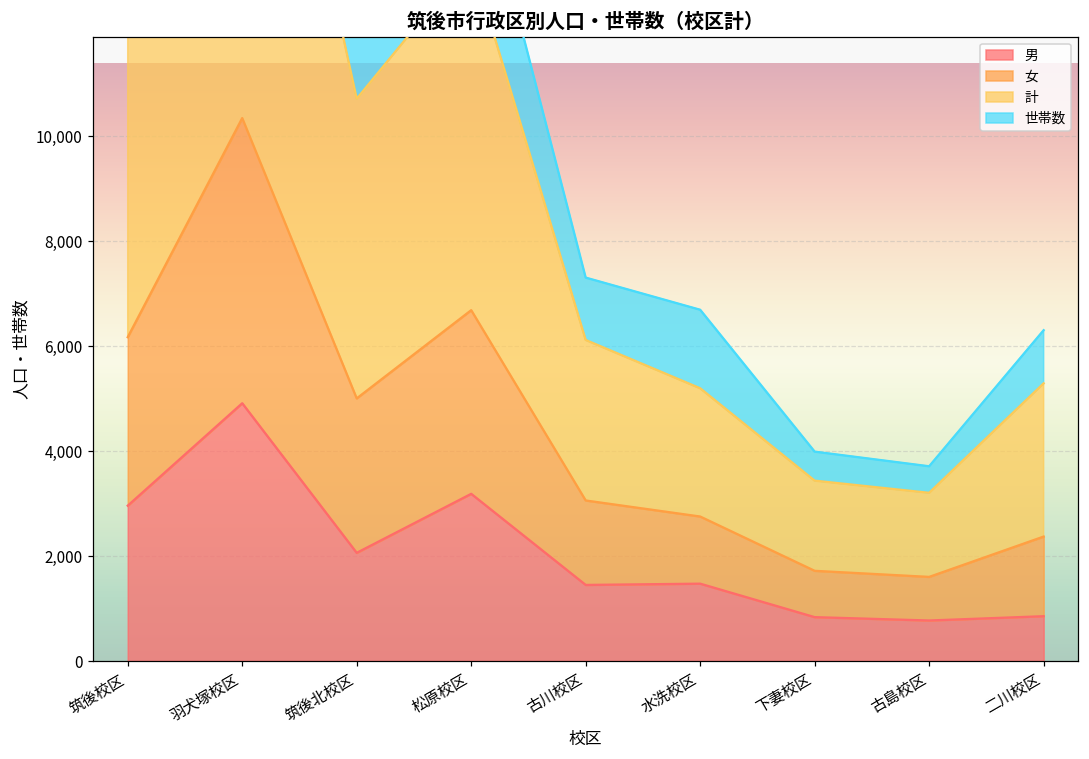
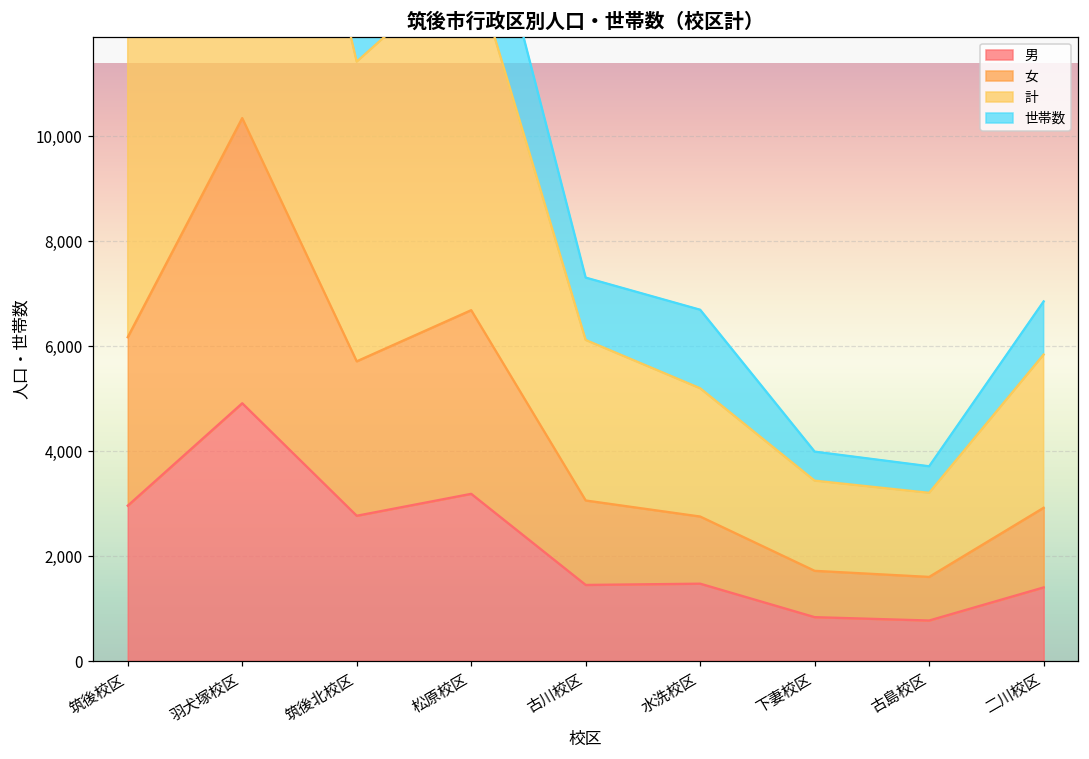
男, 筑後北校区: 2,100 -> 2,800
男, 二川校区: 900 -> 1,400
